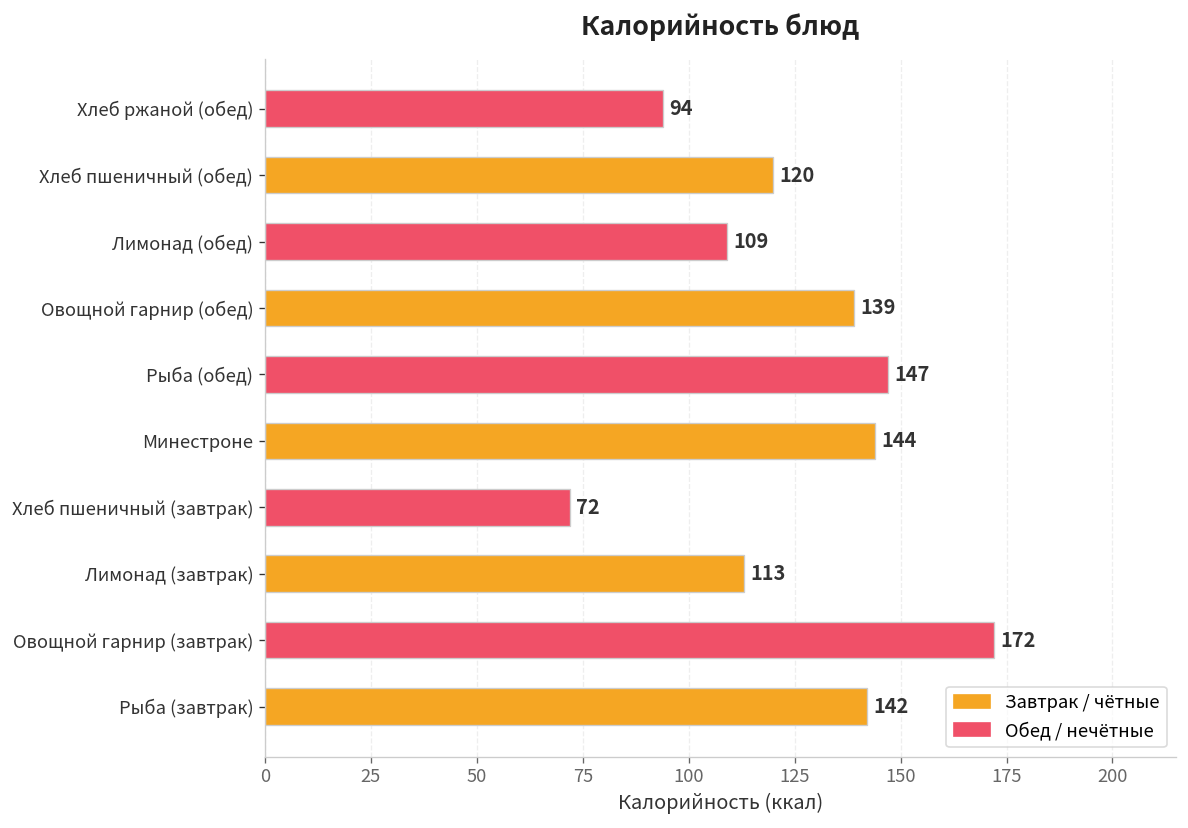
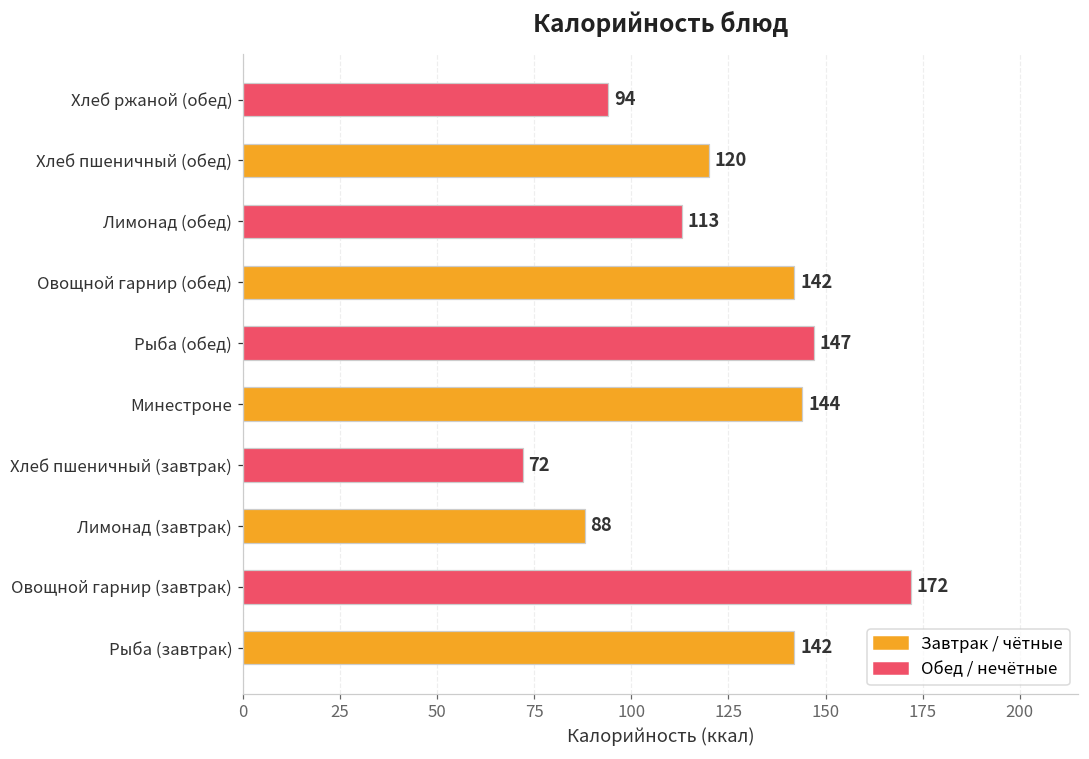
Лимонад (обед): 109 -> 113
Овощной гарнир (обед): 139 -> 142
Лимонад (завтрак): 113 -> 88
